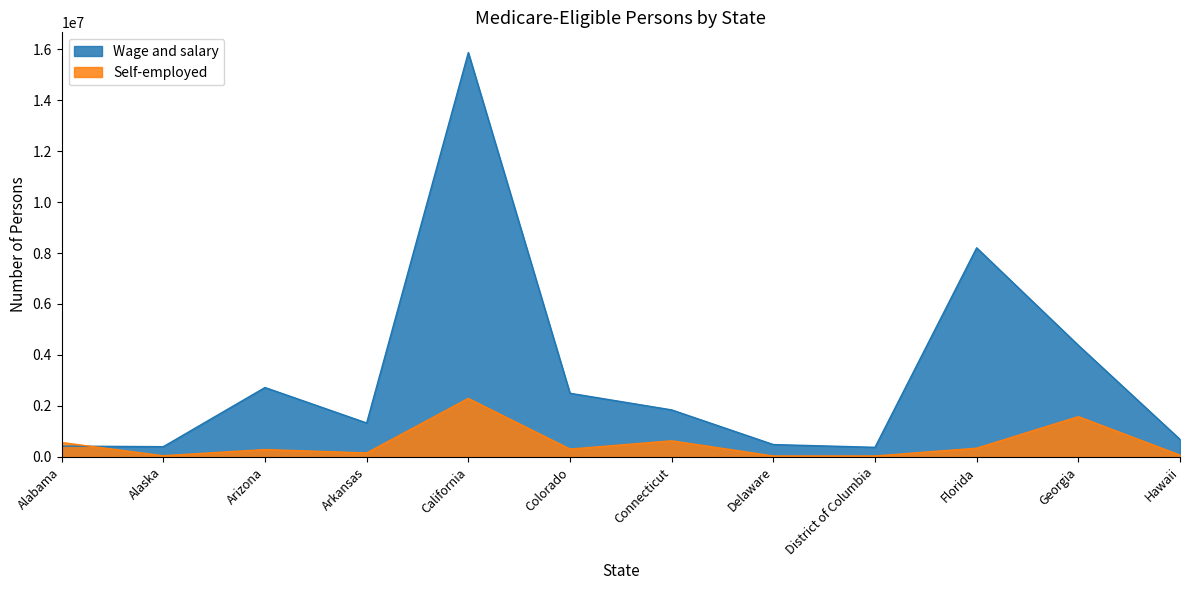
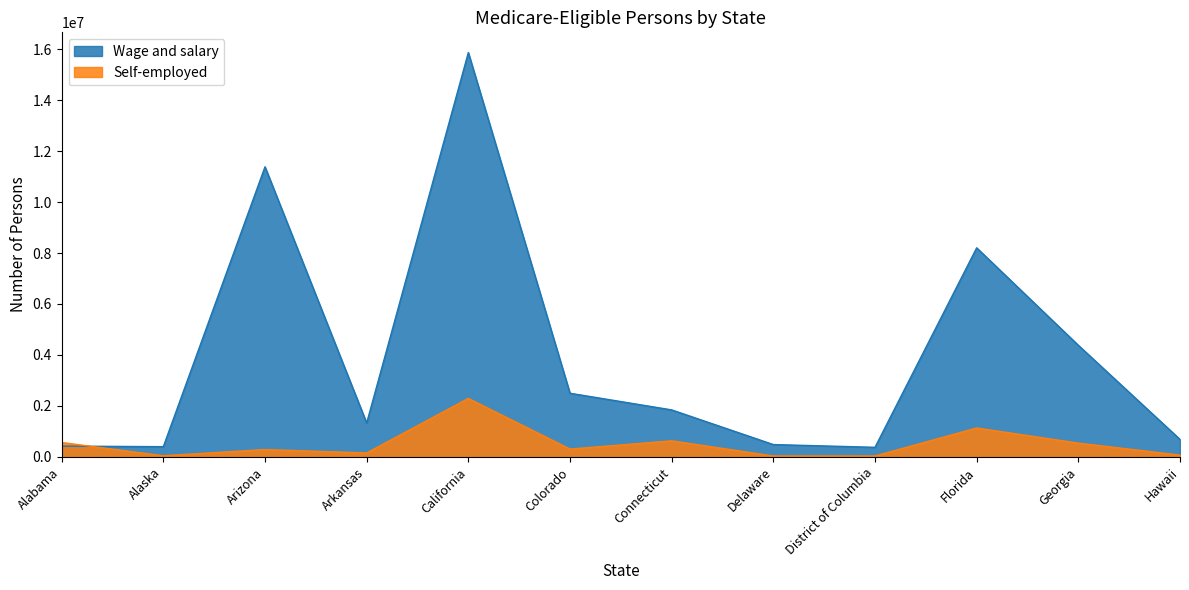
Wage and salary, Arizona: 2700000 -> 11400000
Self-employed, Florida: 300000 -> 1100000
Self-employed, Georgia: 1600000 -> 500000
